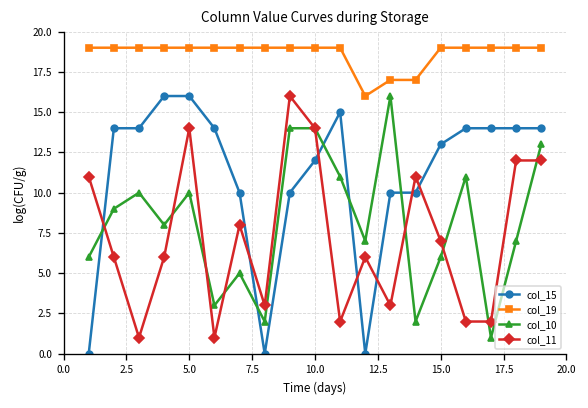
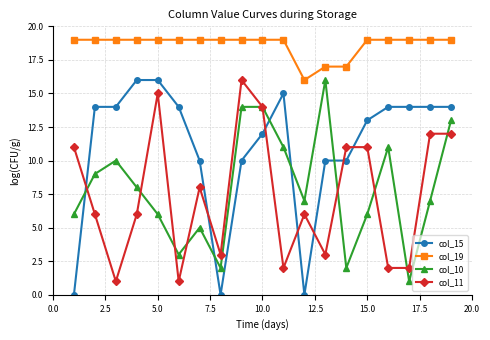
col_10, 5.0: 10 -> 6
col_11, 5.0: 14 -> 15
col_11, 15.0: 7 -> 11
